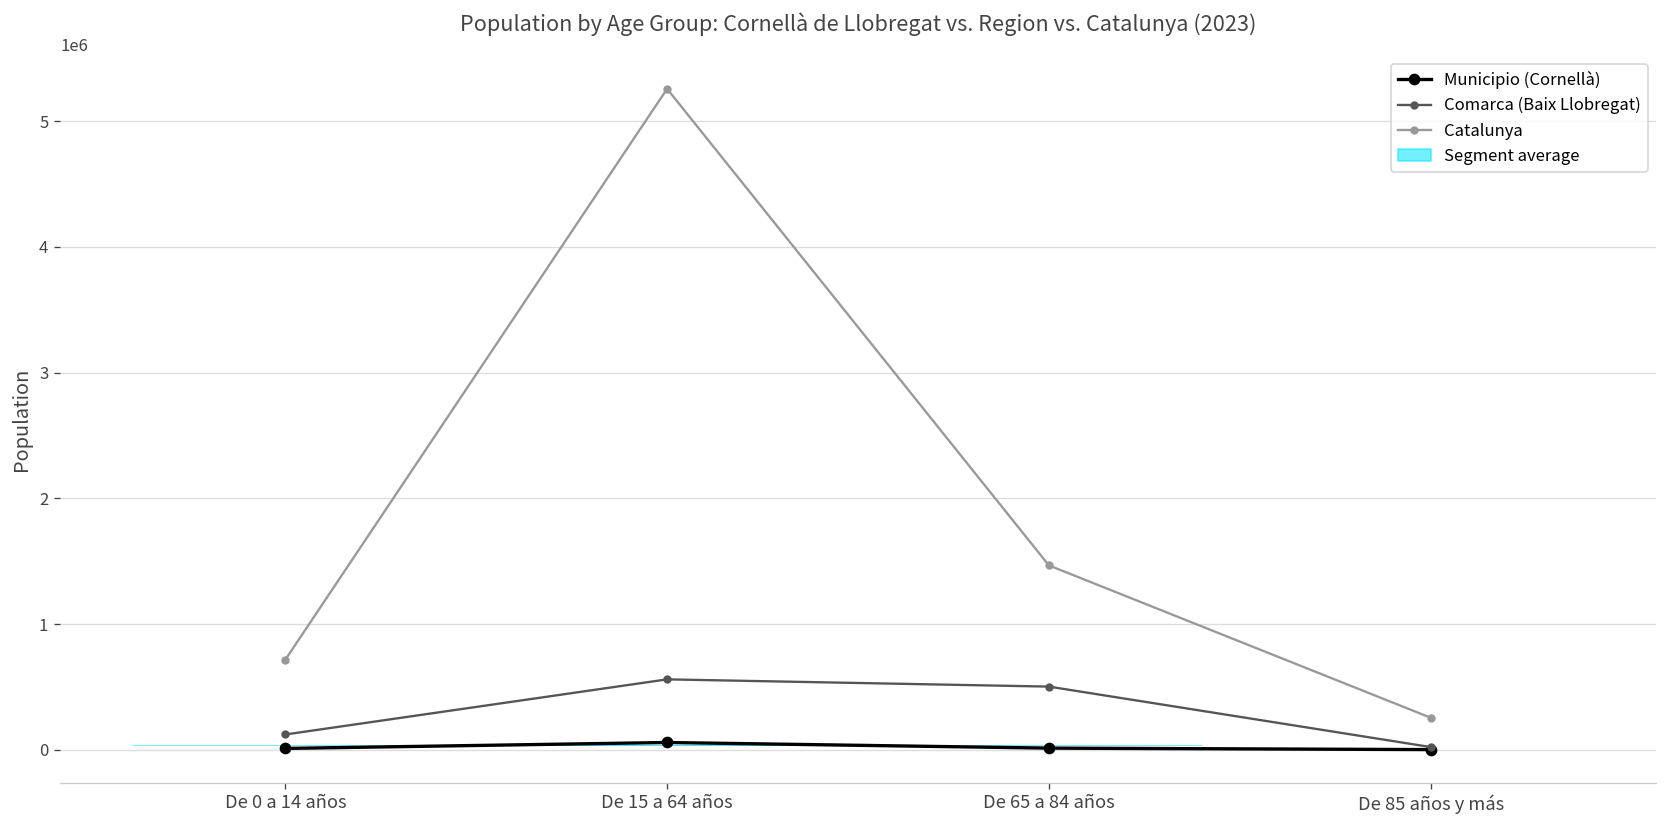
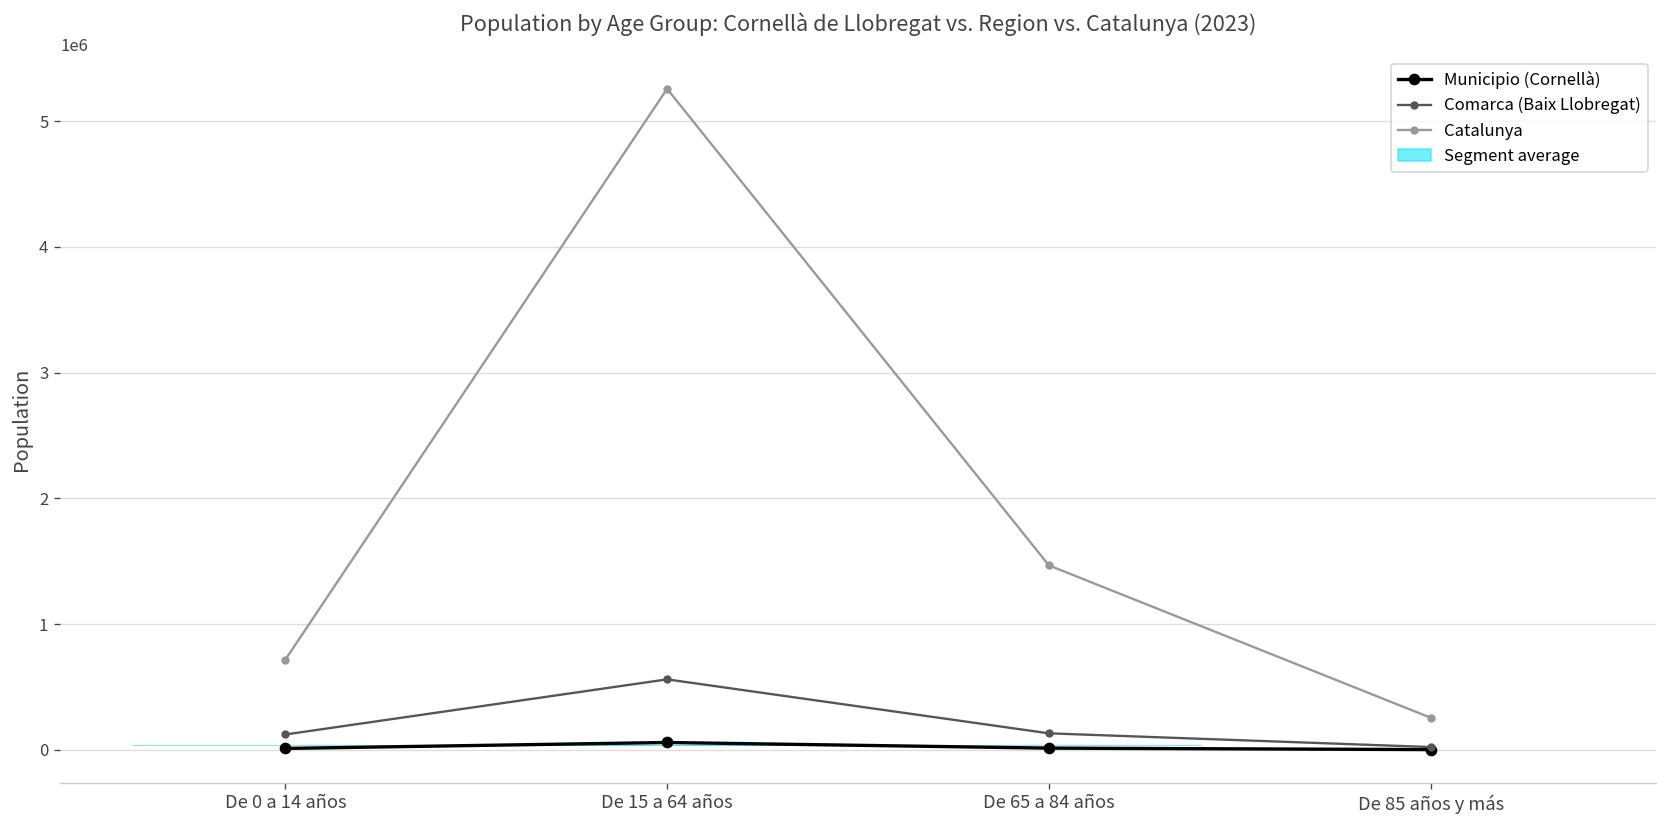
Comarca (Baix Llobregat), De 65 a 84 años: 500000 -> 130000
